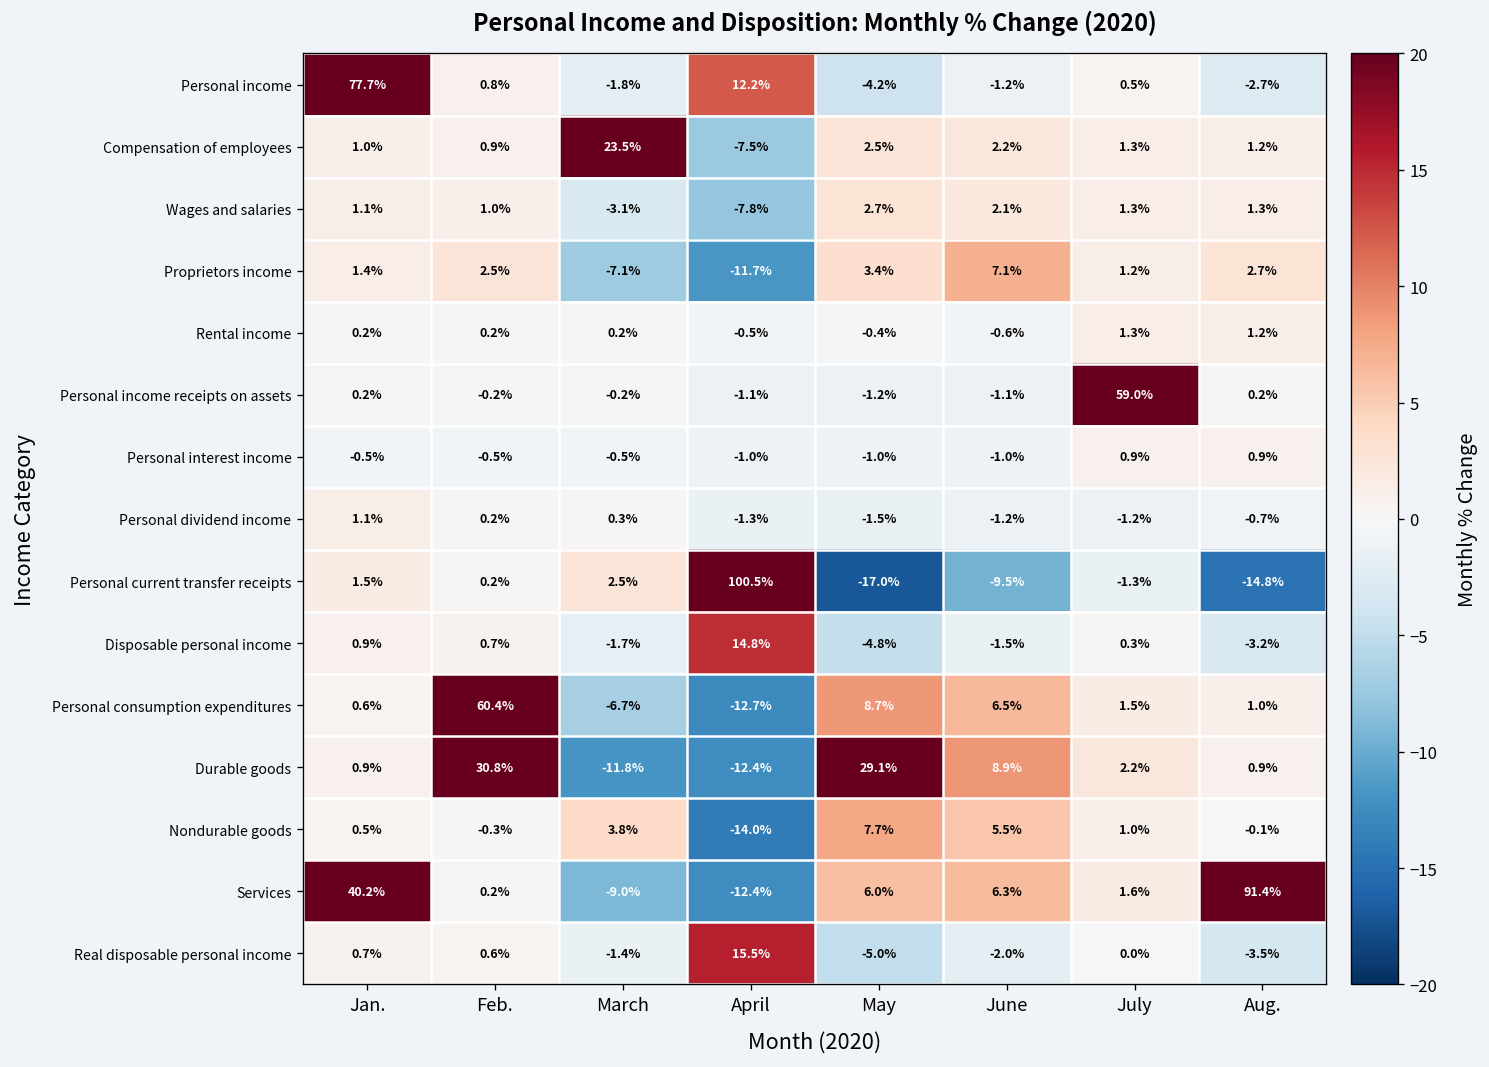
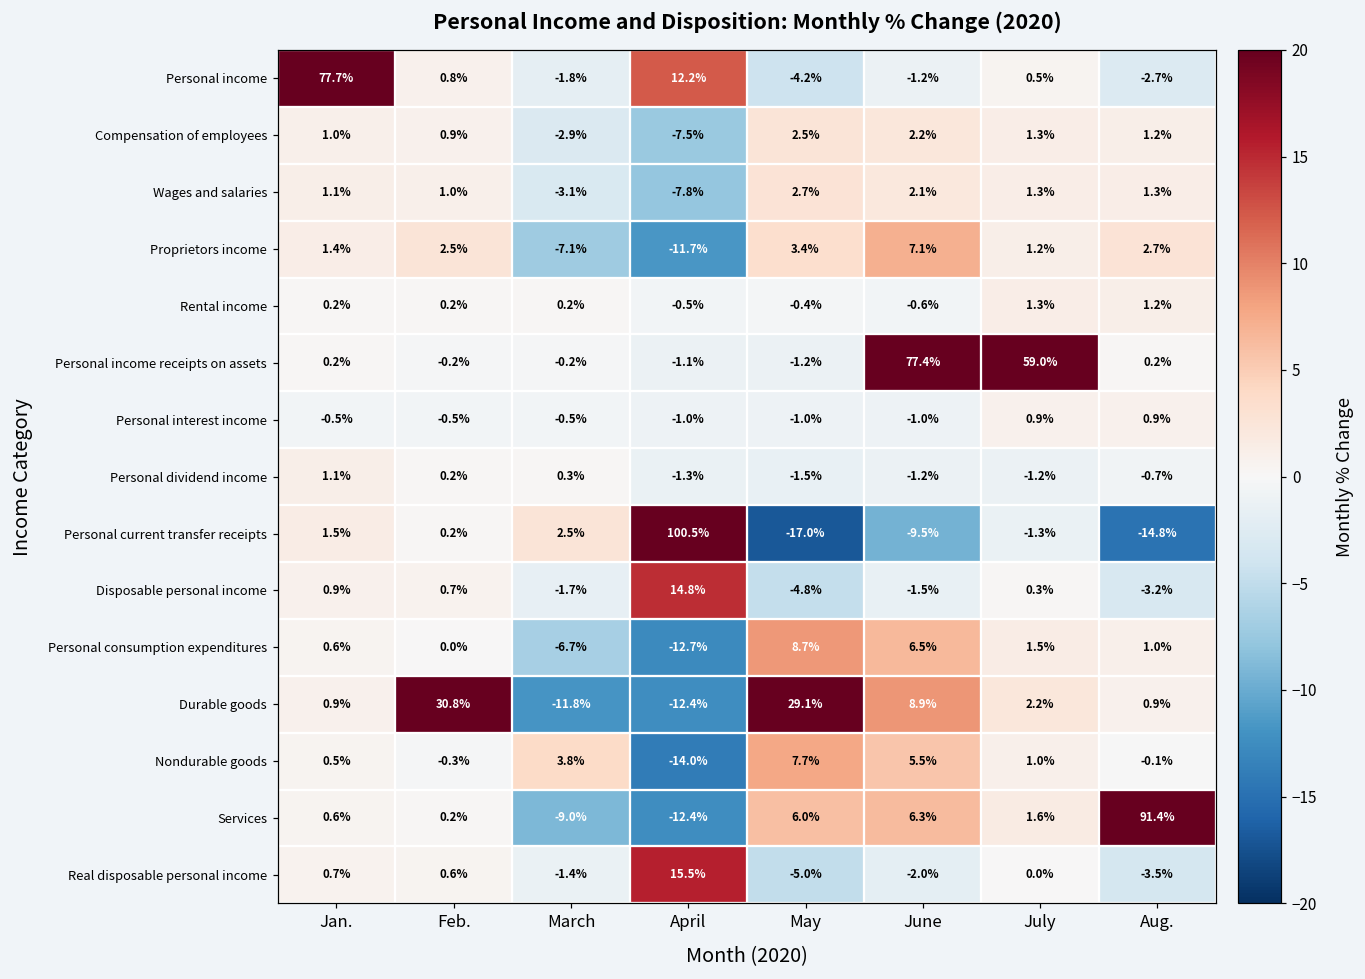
Compensation of employees, March: 23.5% -> -2.9%
Personal income receipts on assets, June: -1.1% -> 77.4%
Personal consumption expenditures, Feb.: 60.4% -> 0.0%
Services, Jan.: 40.2% -> 0.6%
